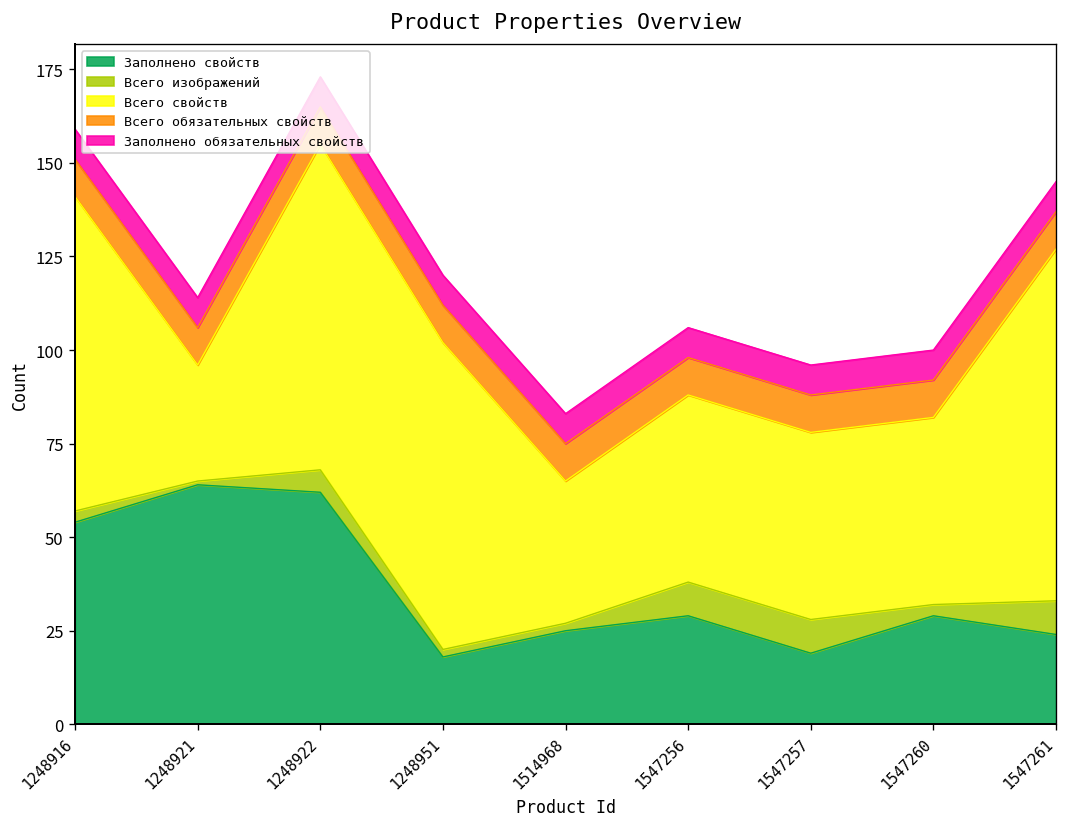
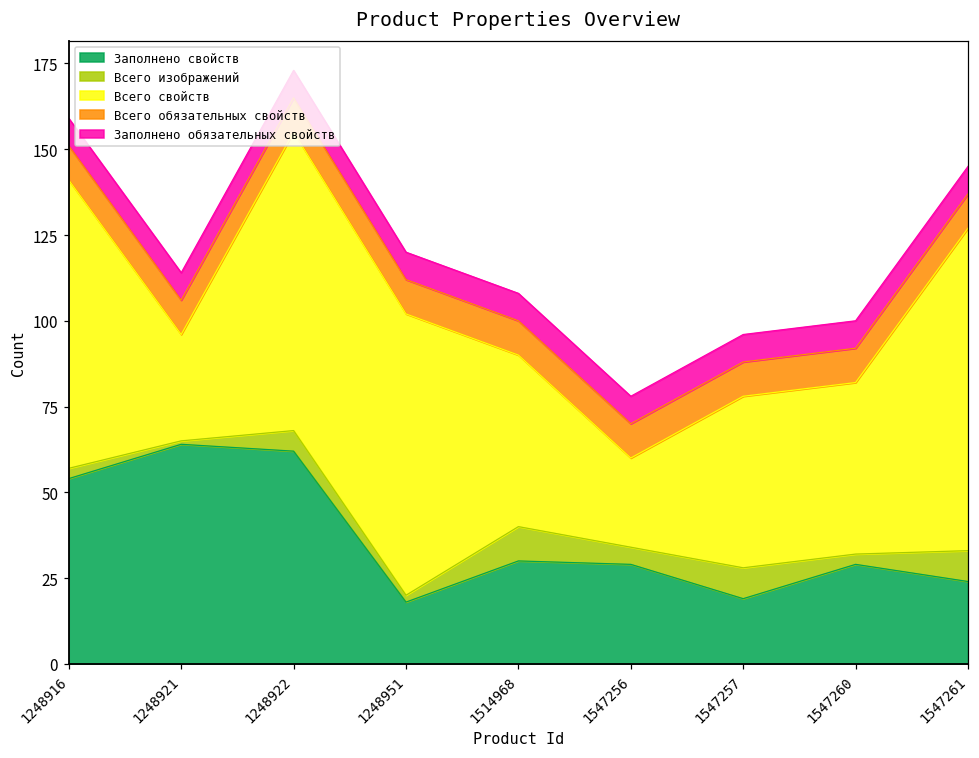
Заполнено свойств, 1514968: 25 -> 30
Всего изображений, 1514968: 2 -> 10
Всего свойств, 1514968: 38 -> 50
Всего изображений, 1547256: 9 -> 5
Всего свойств, 1547256: 50 -> 26
